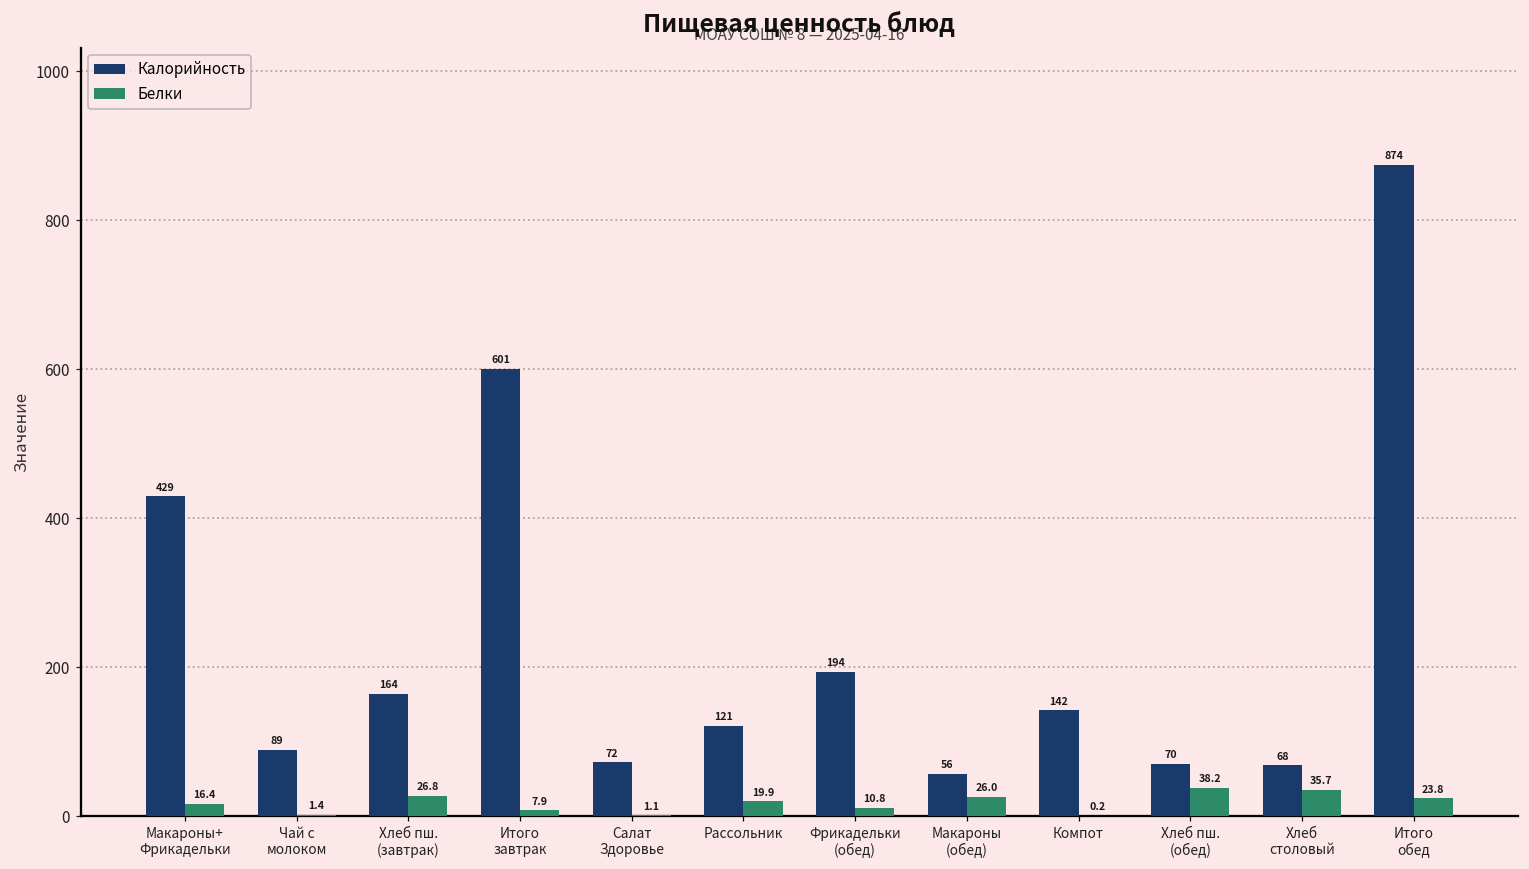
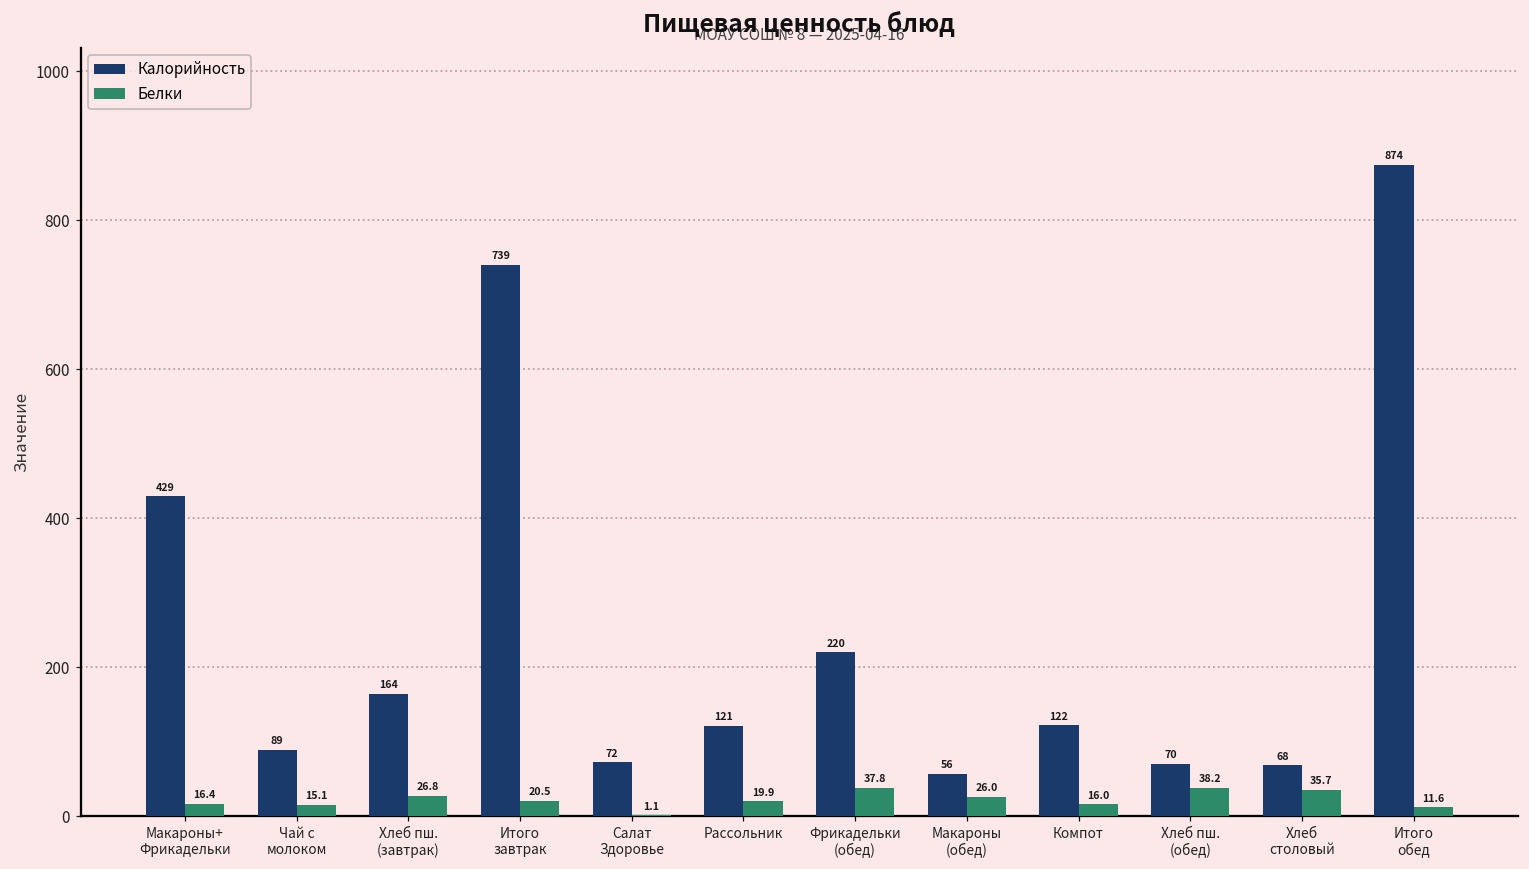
Белки, Чай с молоком: 1.4 -> 15.1
Калорийность, Итого завтрак: 601 -> 739
Белки, Итого завтрак: 7.9 -> 20.5
Калорийность, Фрикадельки (обед): 194 -> 220
Белки, Фрикадельки (обед): 10.8 -> 37.8
Калорийность, Компот: 142 -> 122
Белки, Компот: 0.2 -> 16.0
Белки, Итого обед: 23.8 -> 11.6
